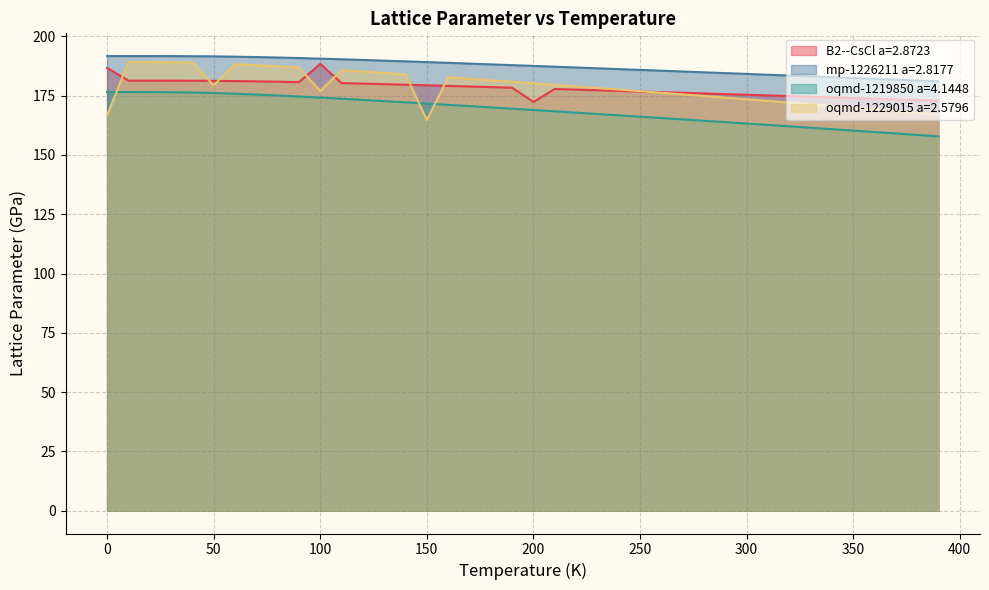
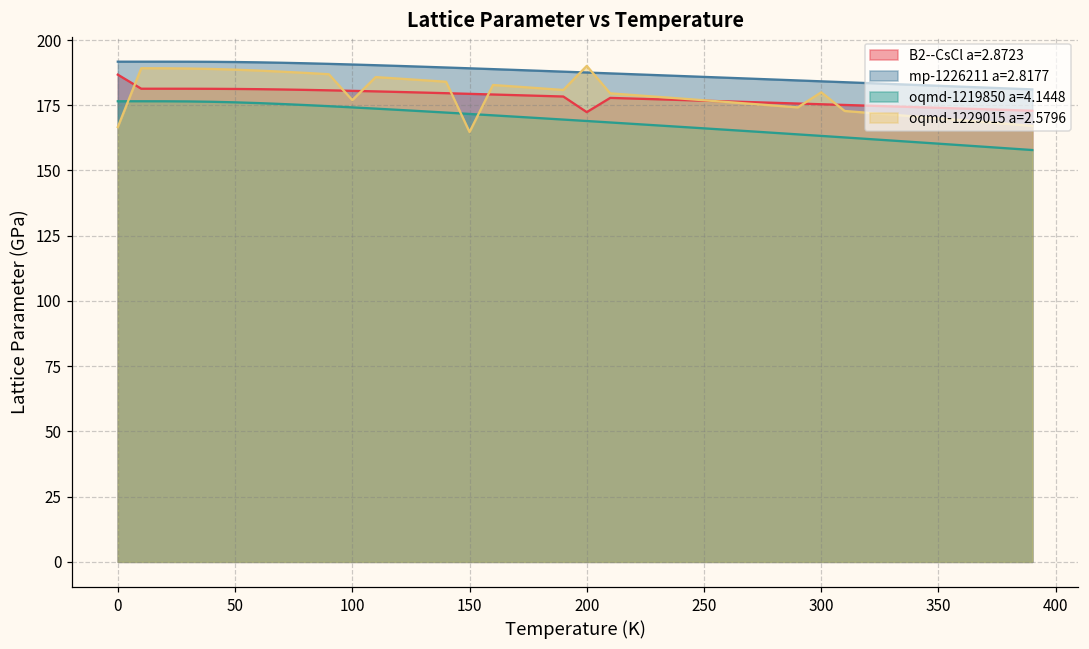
oqmd-1229015 a=2.5796, 50: 179 -> 189
B2--CsCl a=2.8723, 100: 188 -> 181
oqmd-1229015 a=2.5796, 200: 180 -> 190
oqmd-1229015 a=2.5796, 300: 173 -> 180
